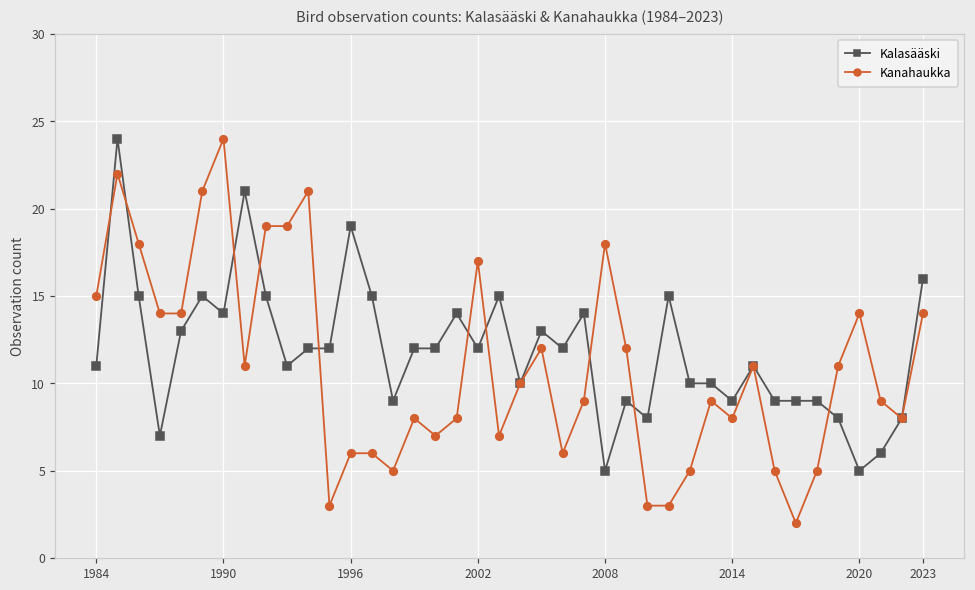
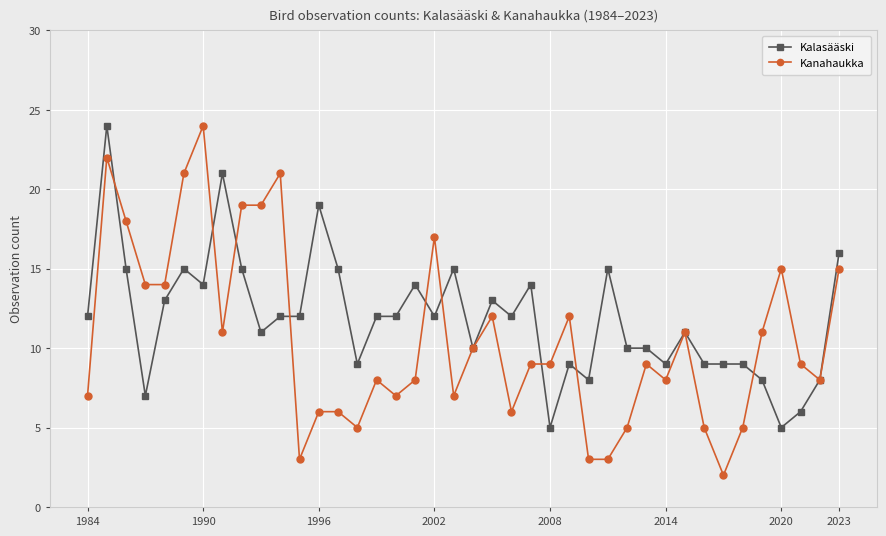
Kalasääski, 1984: 11 -> 12
Kanahaukka, 1984: 15 -> 7
Kanahaukka, 2008: 18 -> 9
Kanahaukka, 2020: 14 -> 15
Kanahaukka, 2023: 14 -> 15
